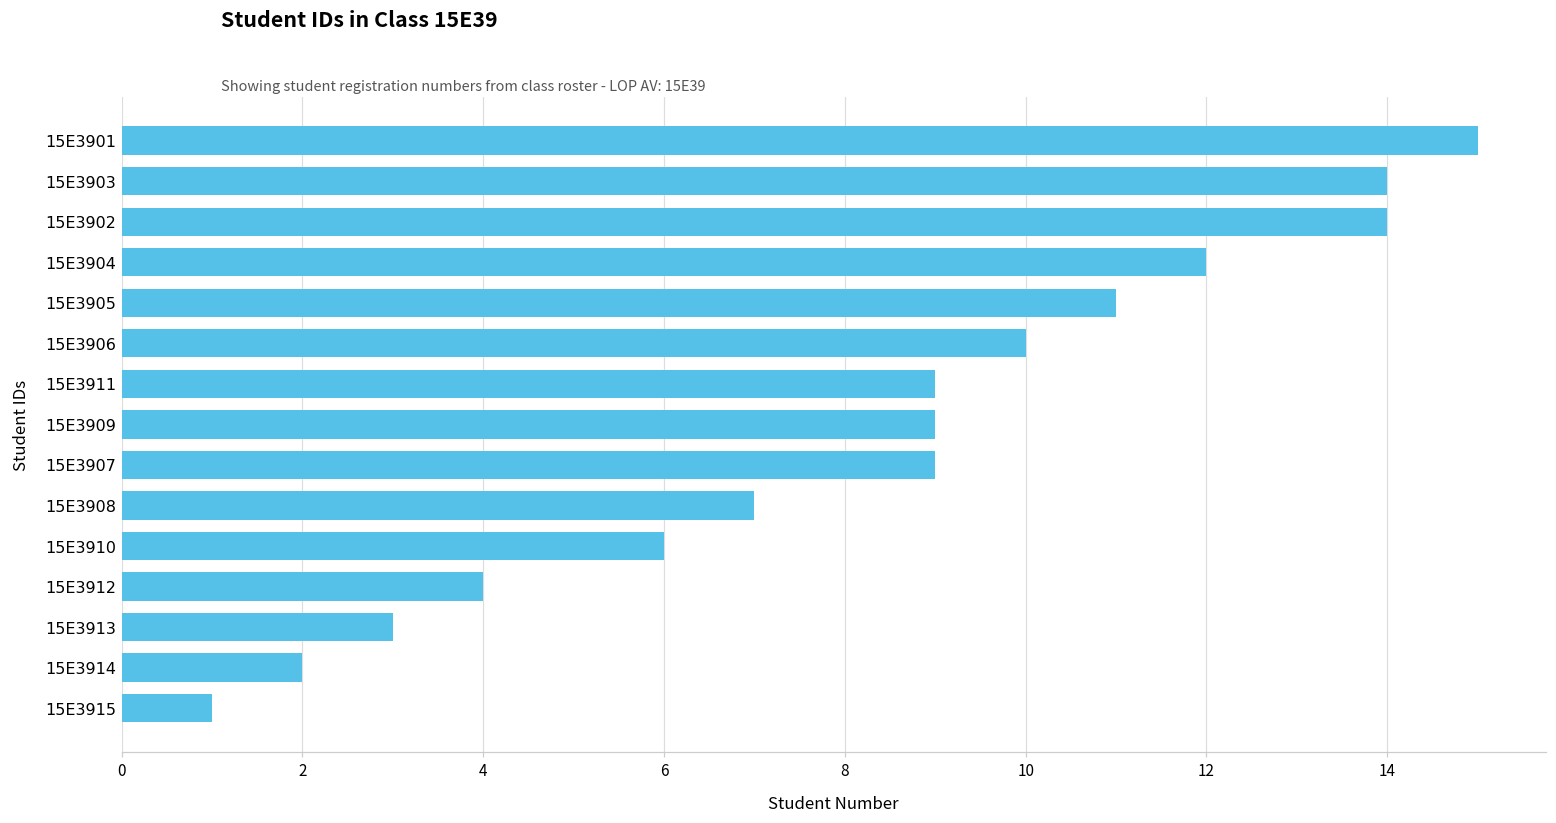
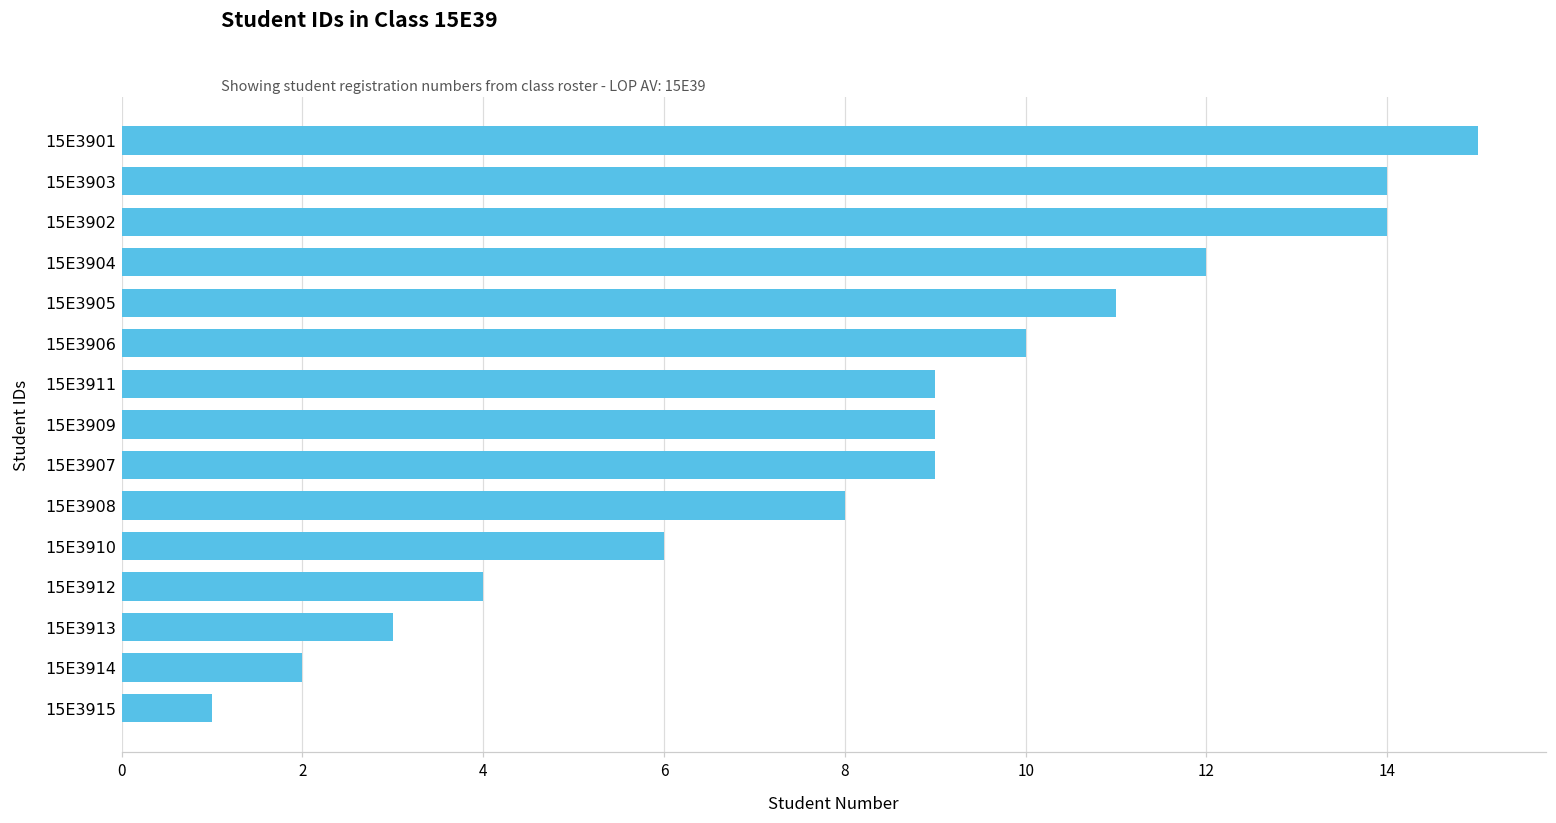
15E3908: 7 -> 8
